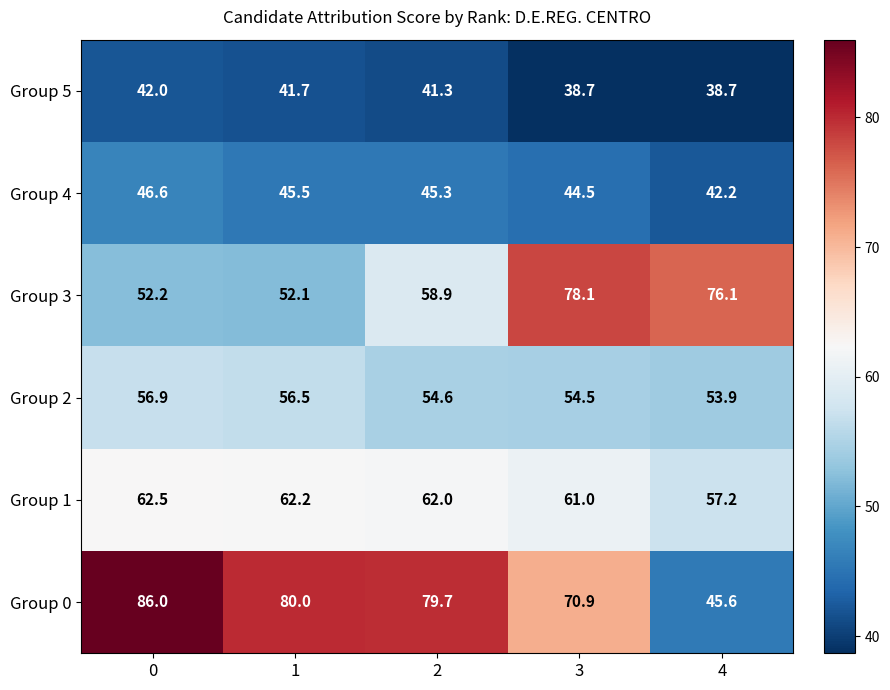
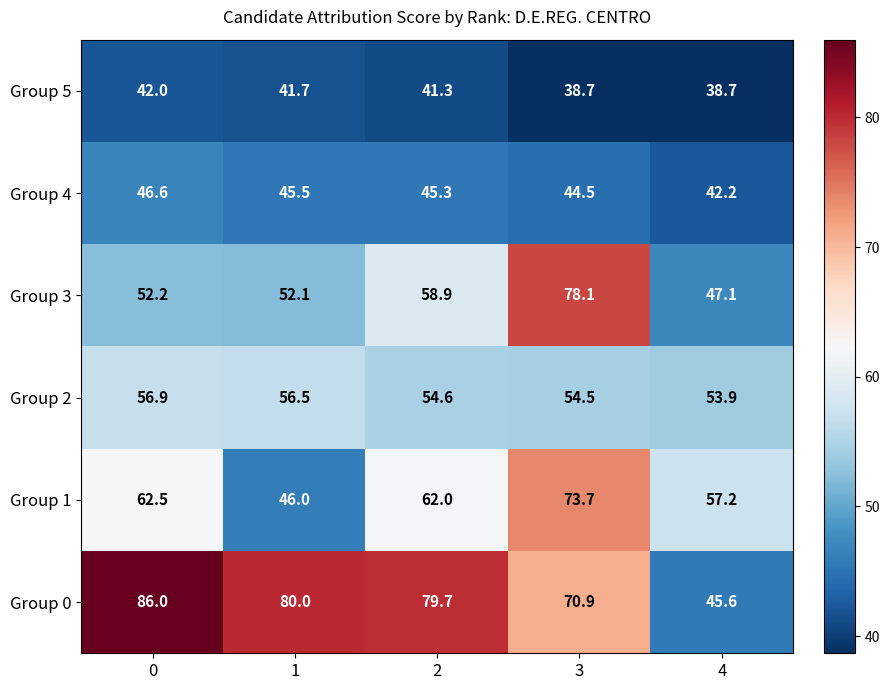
Group 3, 4: 76.1 -> 47.1
Group 1, 1: 62.2 -> 46.0
Group 1, 3: 61.0 -> 73.7
